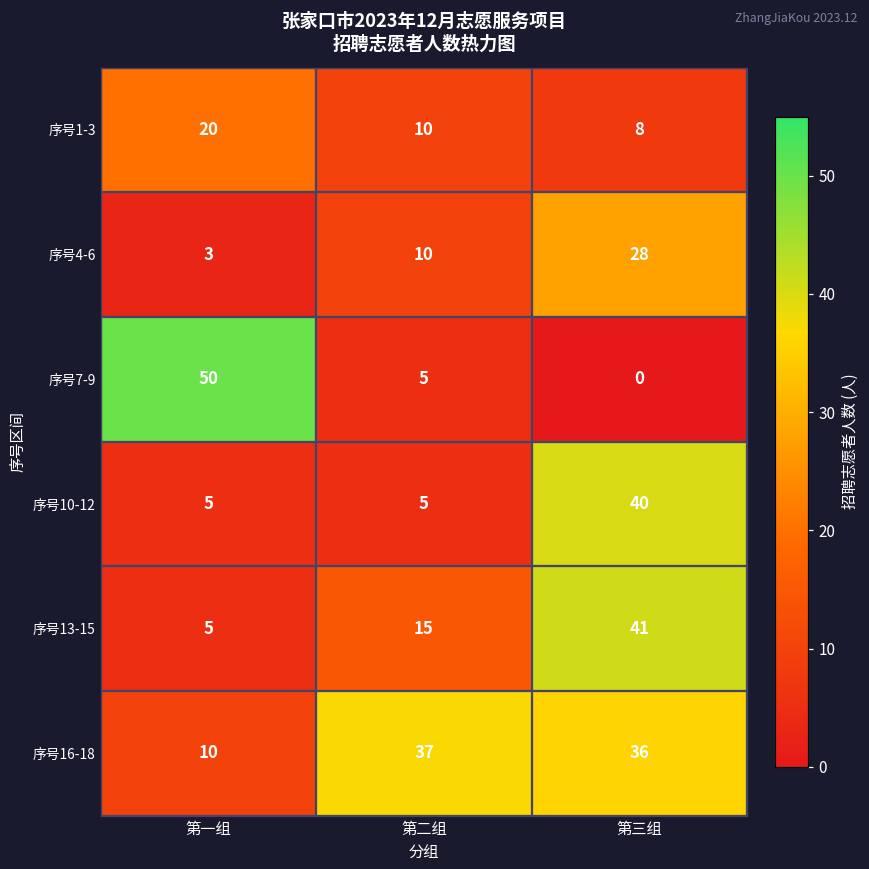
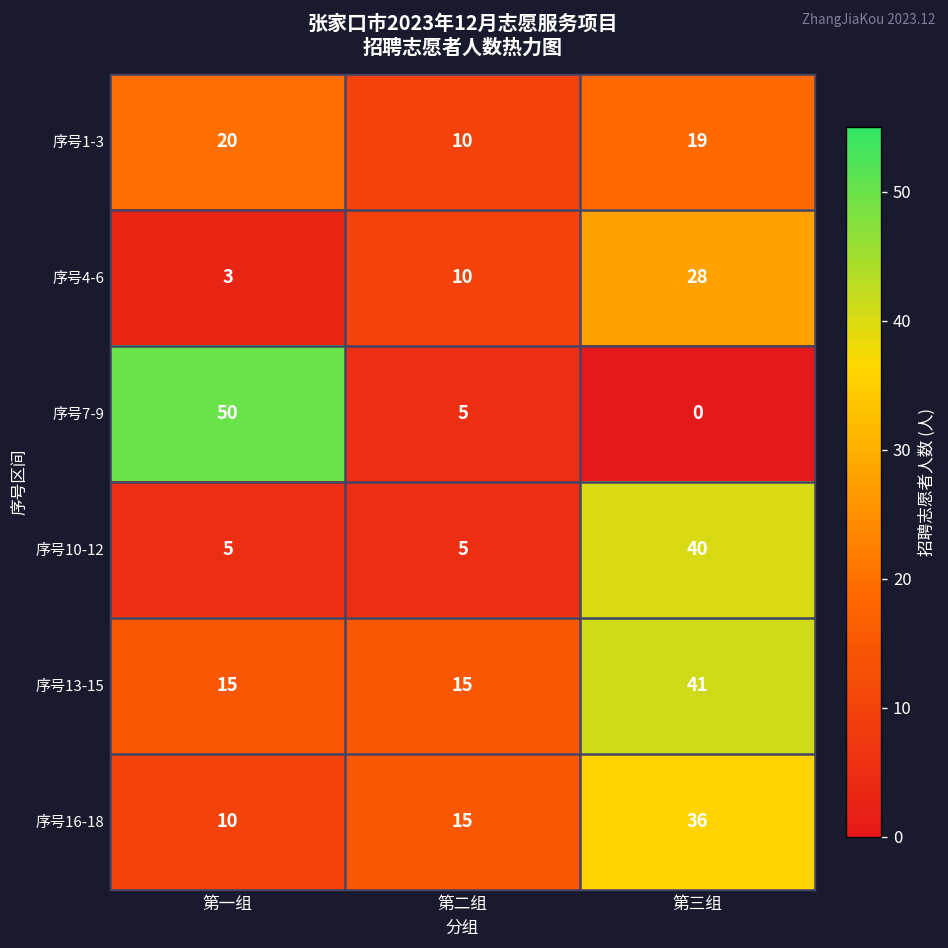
序号1-3, 第三组: 8 -> 19
序号13-15, 第一组: 5 -> 15
序号16-18, 第二组: 37 -> 15
